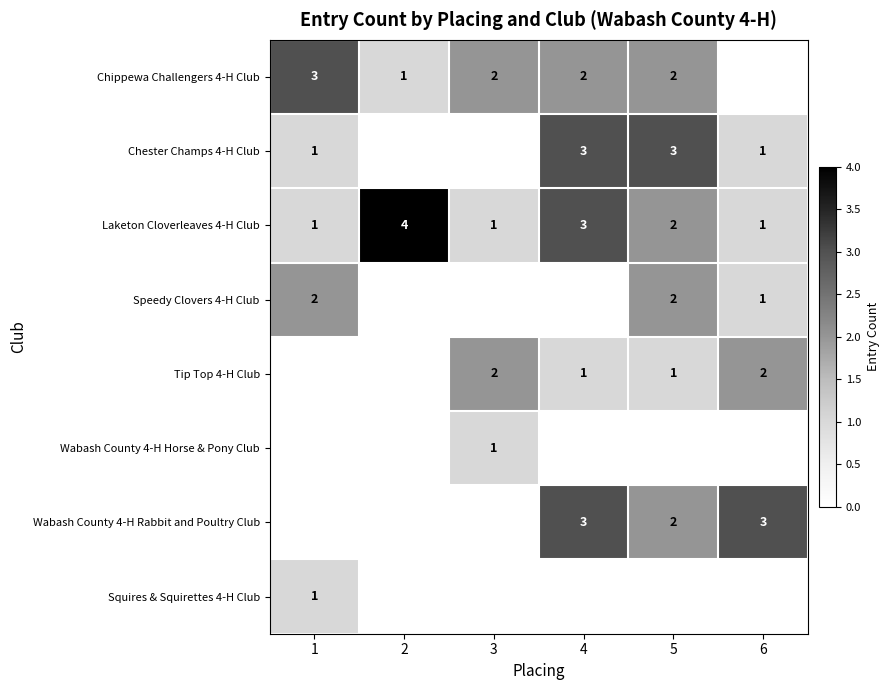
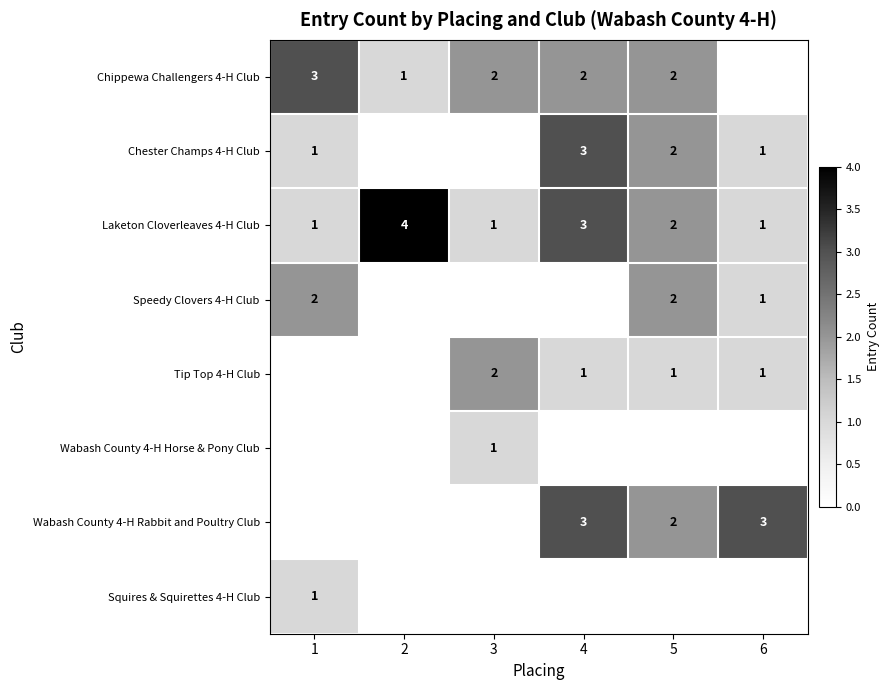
Chester Champs 4-H Club, 5: 3 -> 2
Tip Top 4-H Club, 6: 2 -> 1
